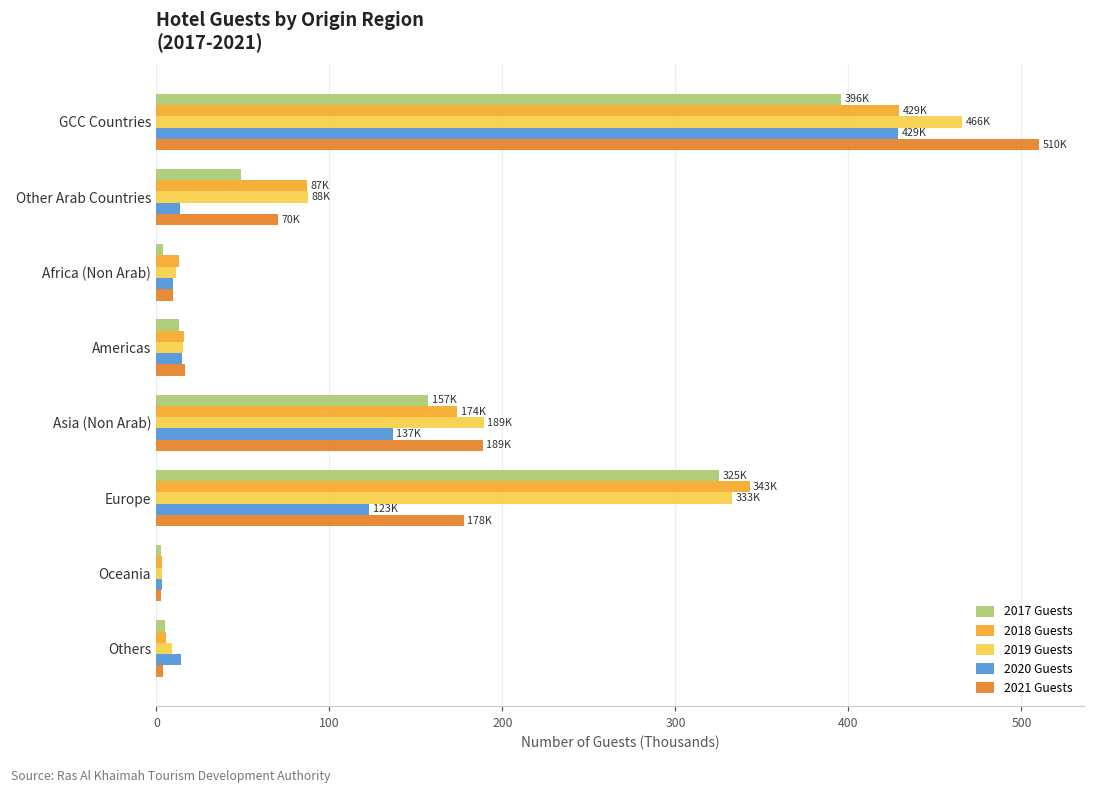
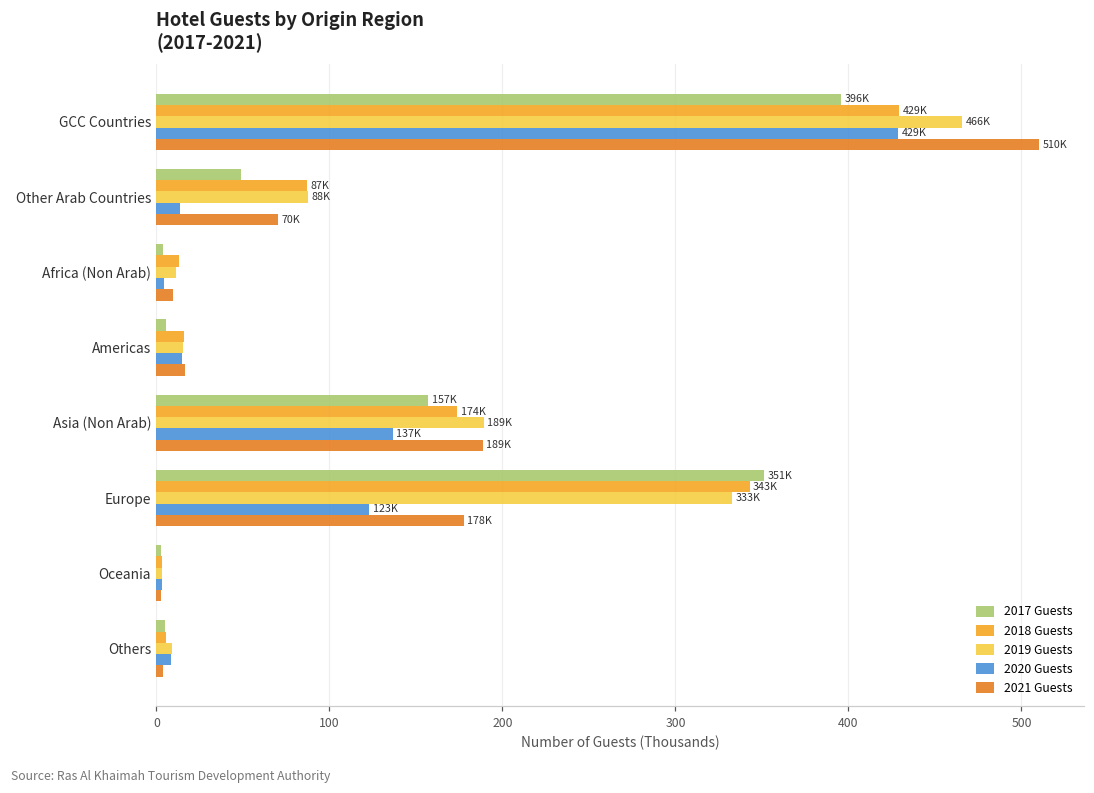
2020 Guests, Africa (Non Arab): 10 -> 4
2017 Guests, Americas: 13 -> 5
2017 Guests, Europe: 325K -> 351K
2020 Guests, Others: 14 -> 8
